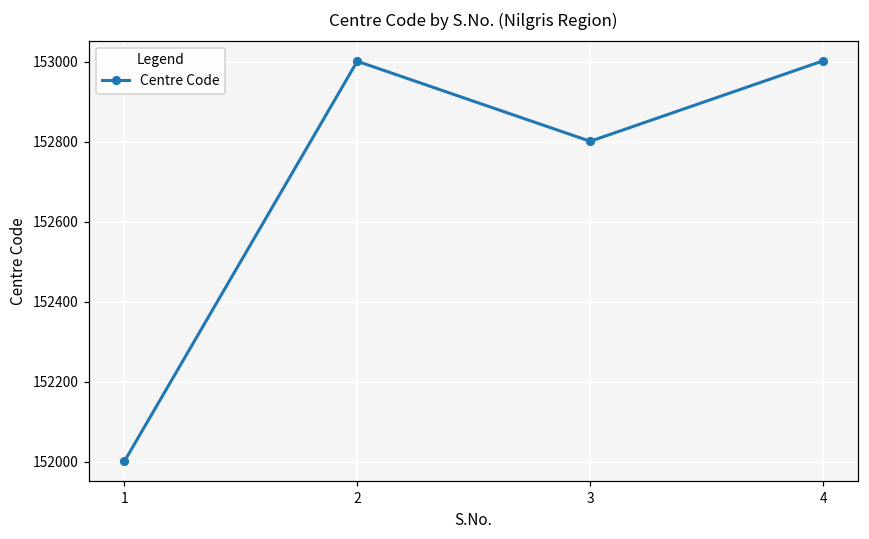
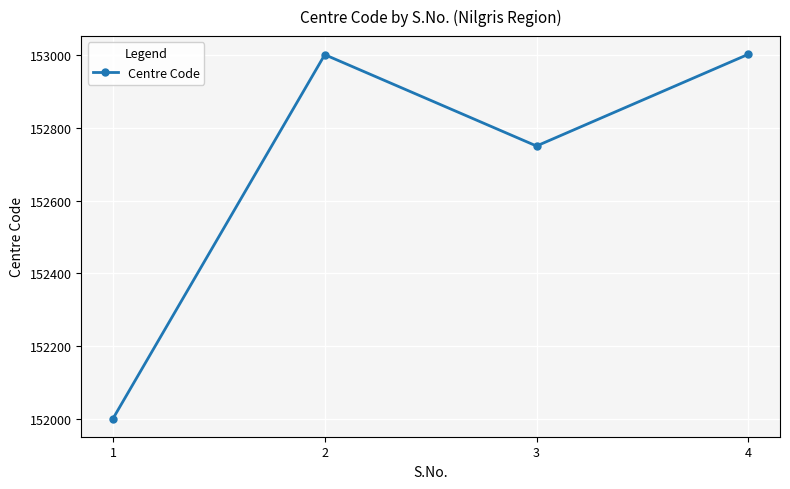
3: 152800 -> 152750
